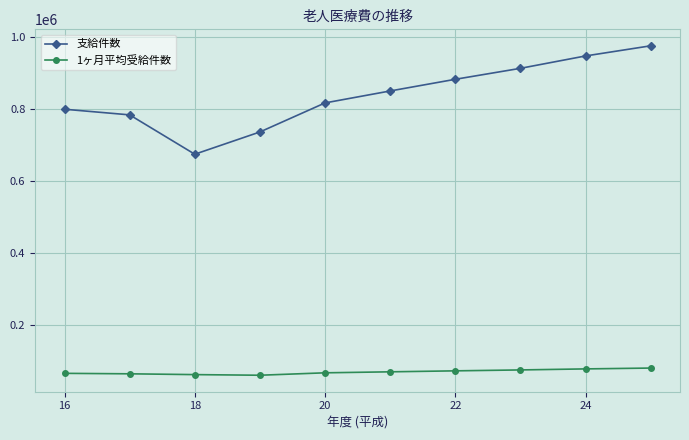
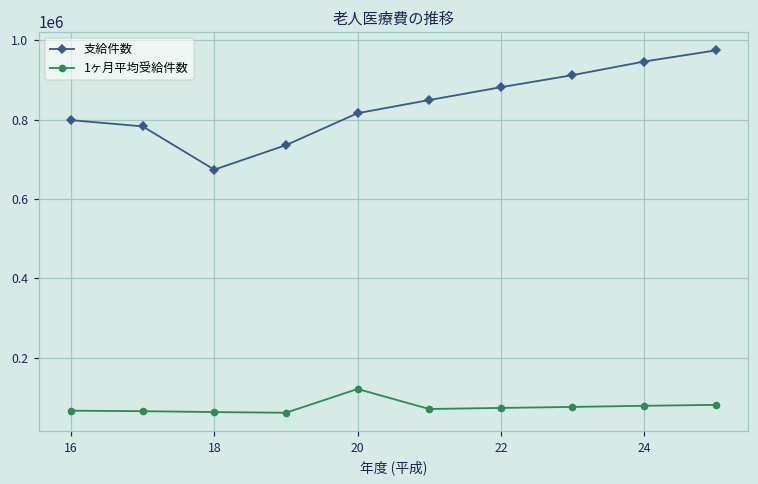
1ヶ月平均受給件数, 20: 70000 -> 120000
